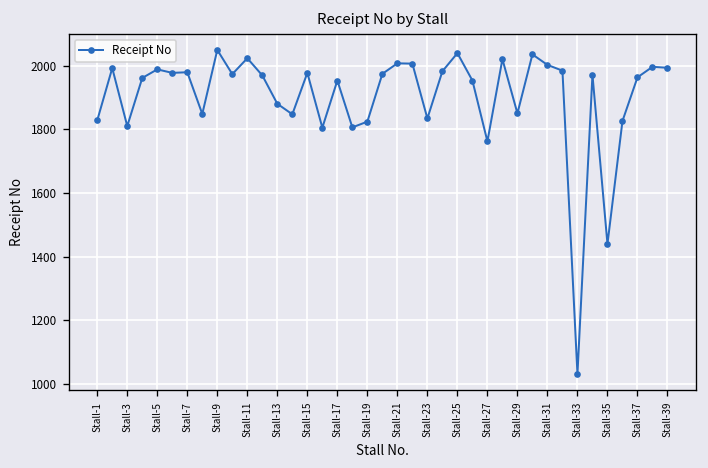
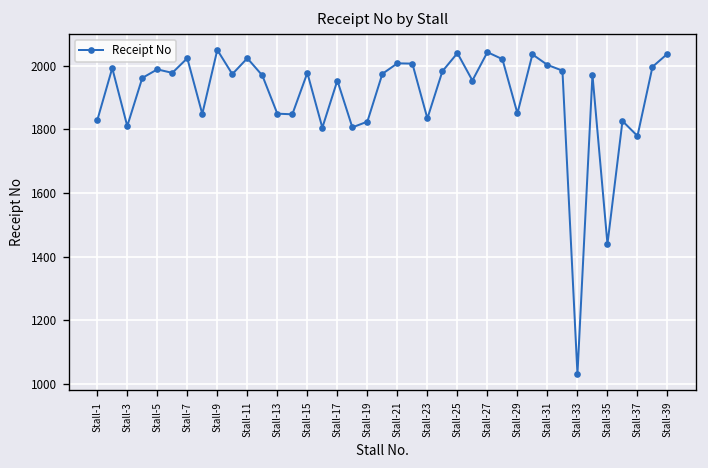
Stall-7: 1980 -> 2020
Stall-13: 1880 -> 1850
Stall-27: 1760 -> 2040
Stall-37: 1960 -> 1780
Stall-39: 1990 -> 2040
